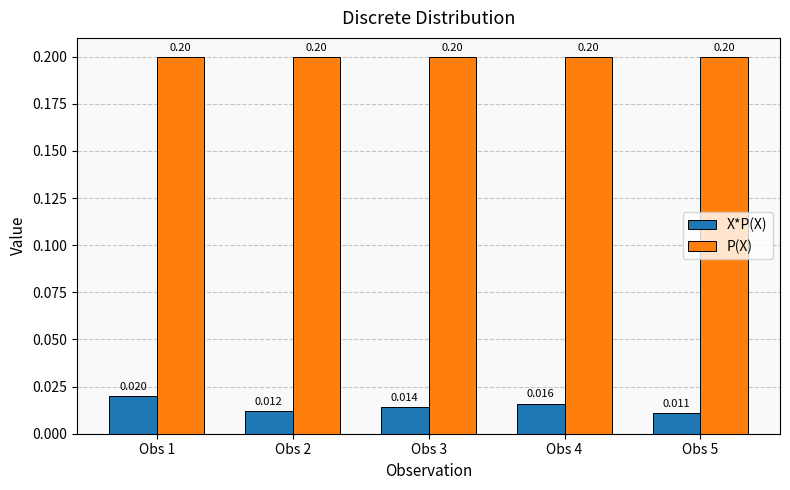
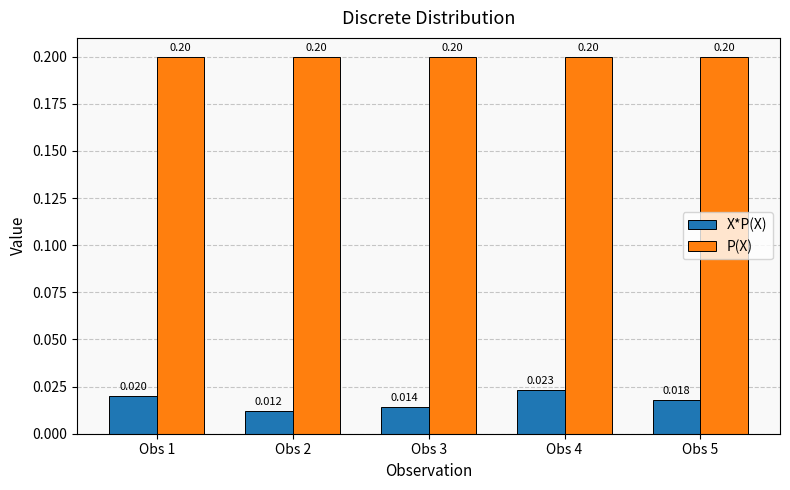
X*P(X), Obs 4: 0.016 -> 0.023
X*P(X), Obs 5: 0.011 -> 0.018
